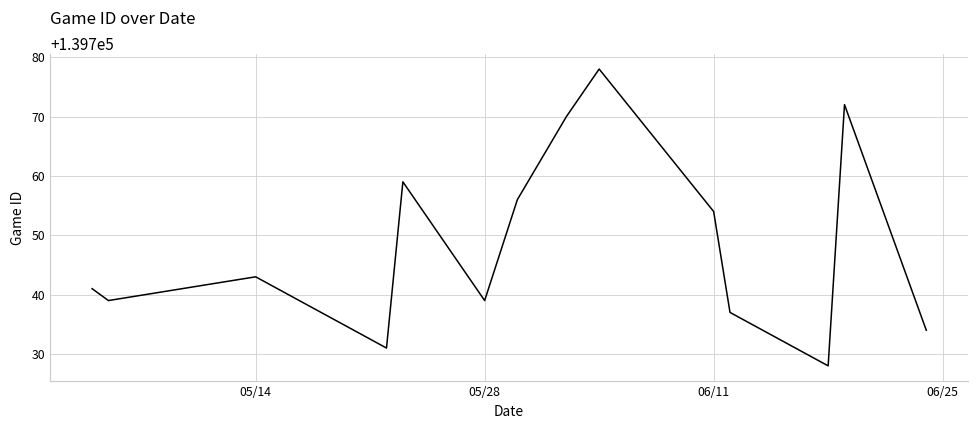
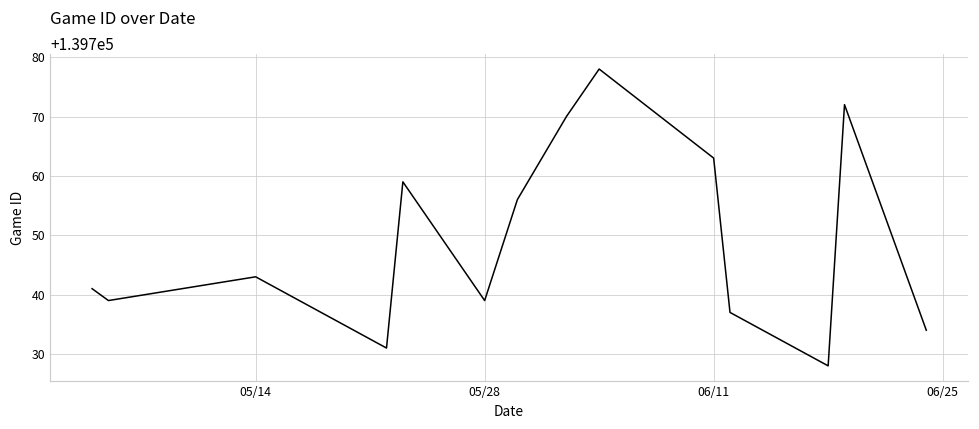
06/11: 139754 -> 139763
